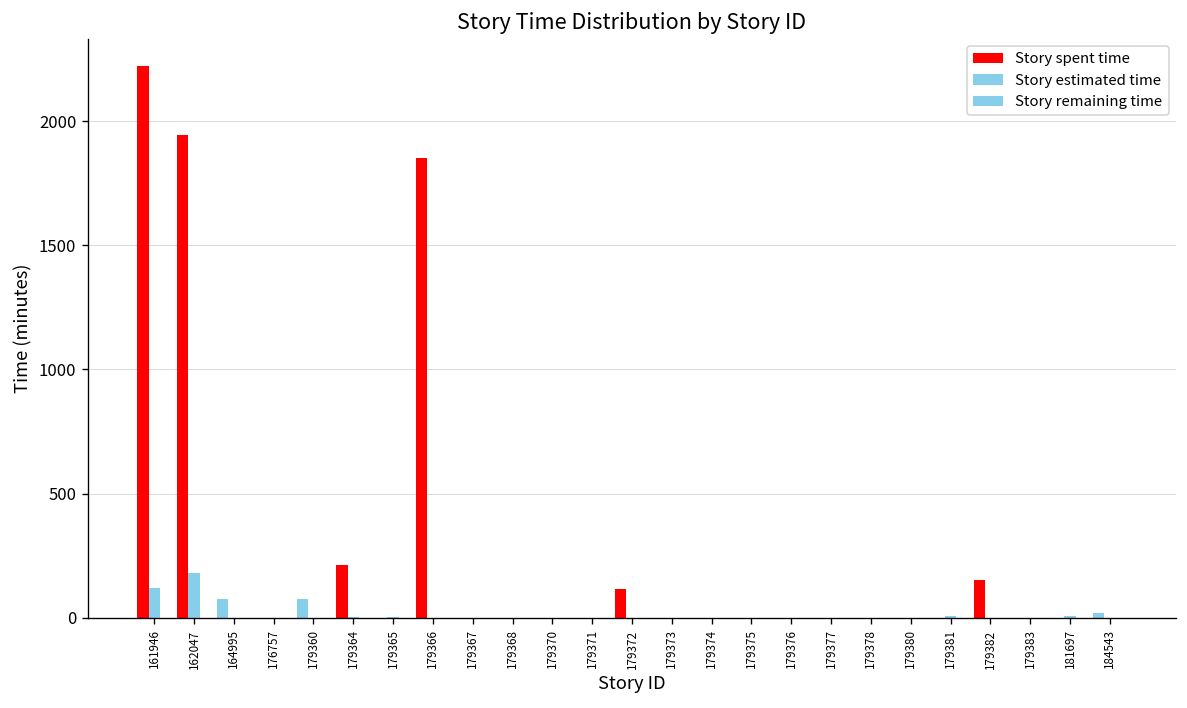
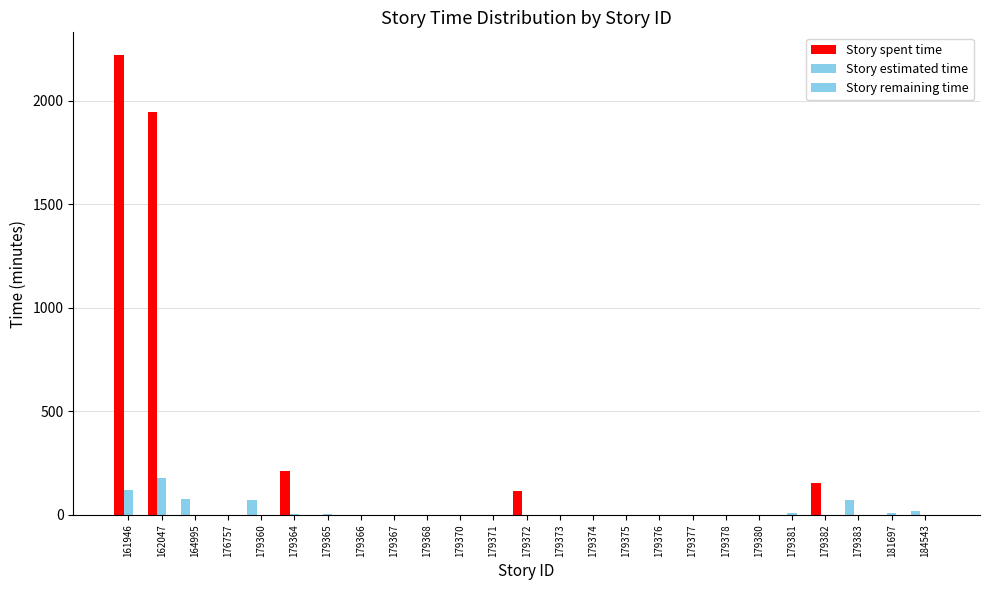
Story spent time, 179366: 1850 -> 0
Story spent time, 179383: 0 -> 70
